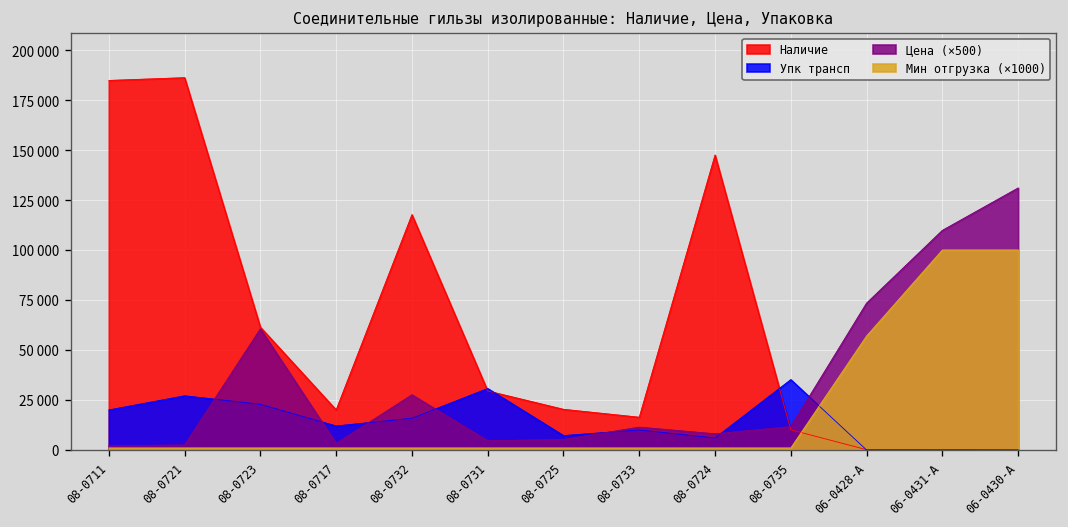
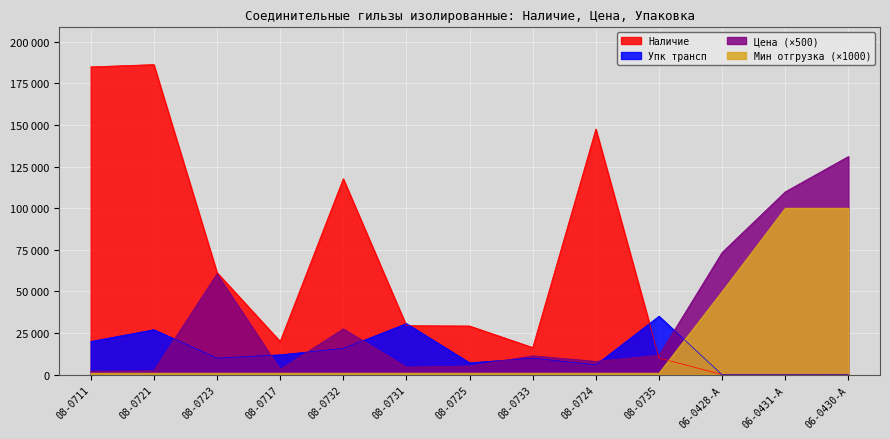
Упк трансп, 08-0723: 23000 -> 10000
Наличие, 08-0725: 20000 -> 29000
Мин отгрузка (×1000), 06-0428-A: 57000 -> 50000
